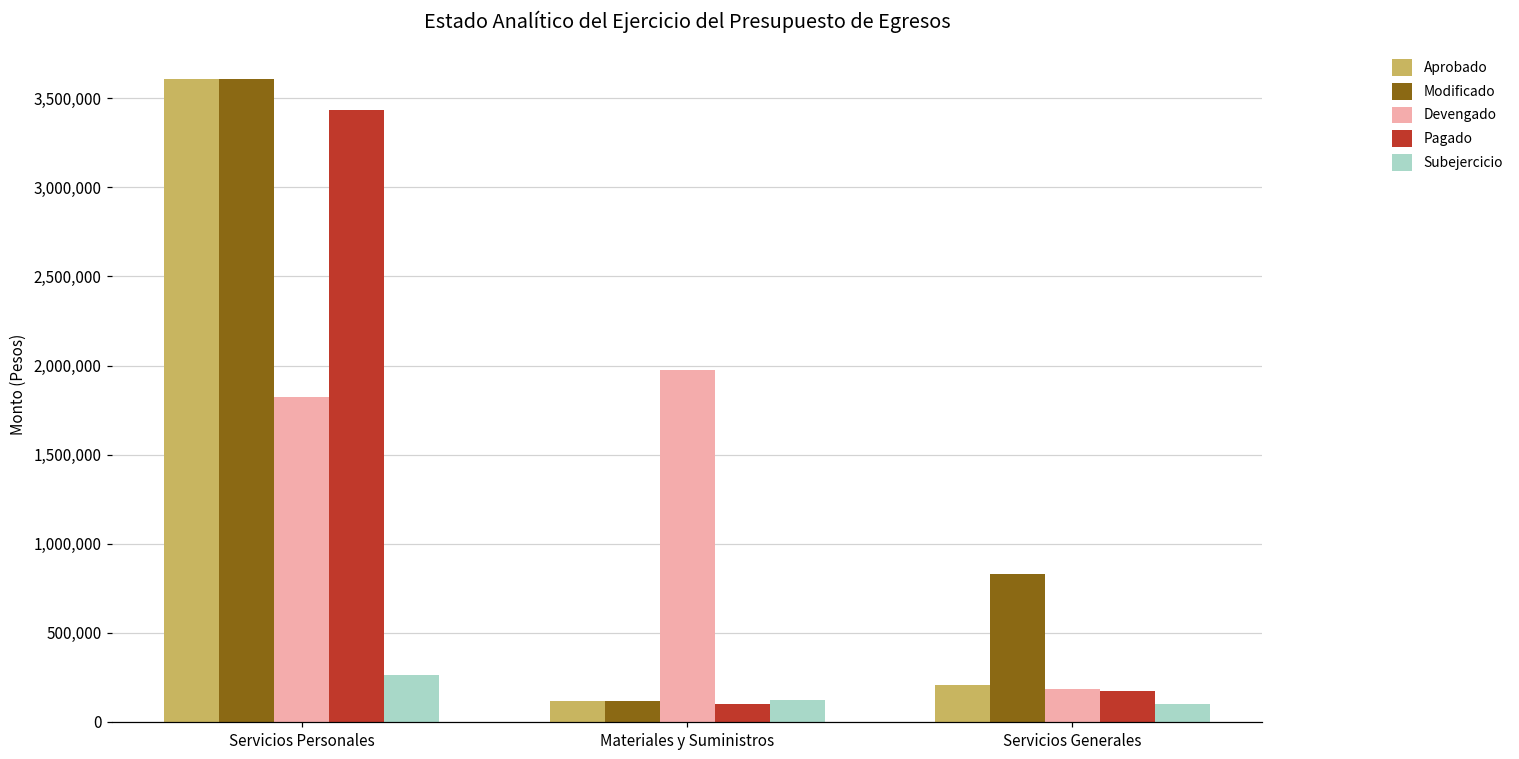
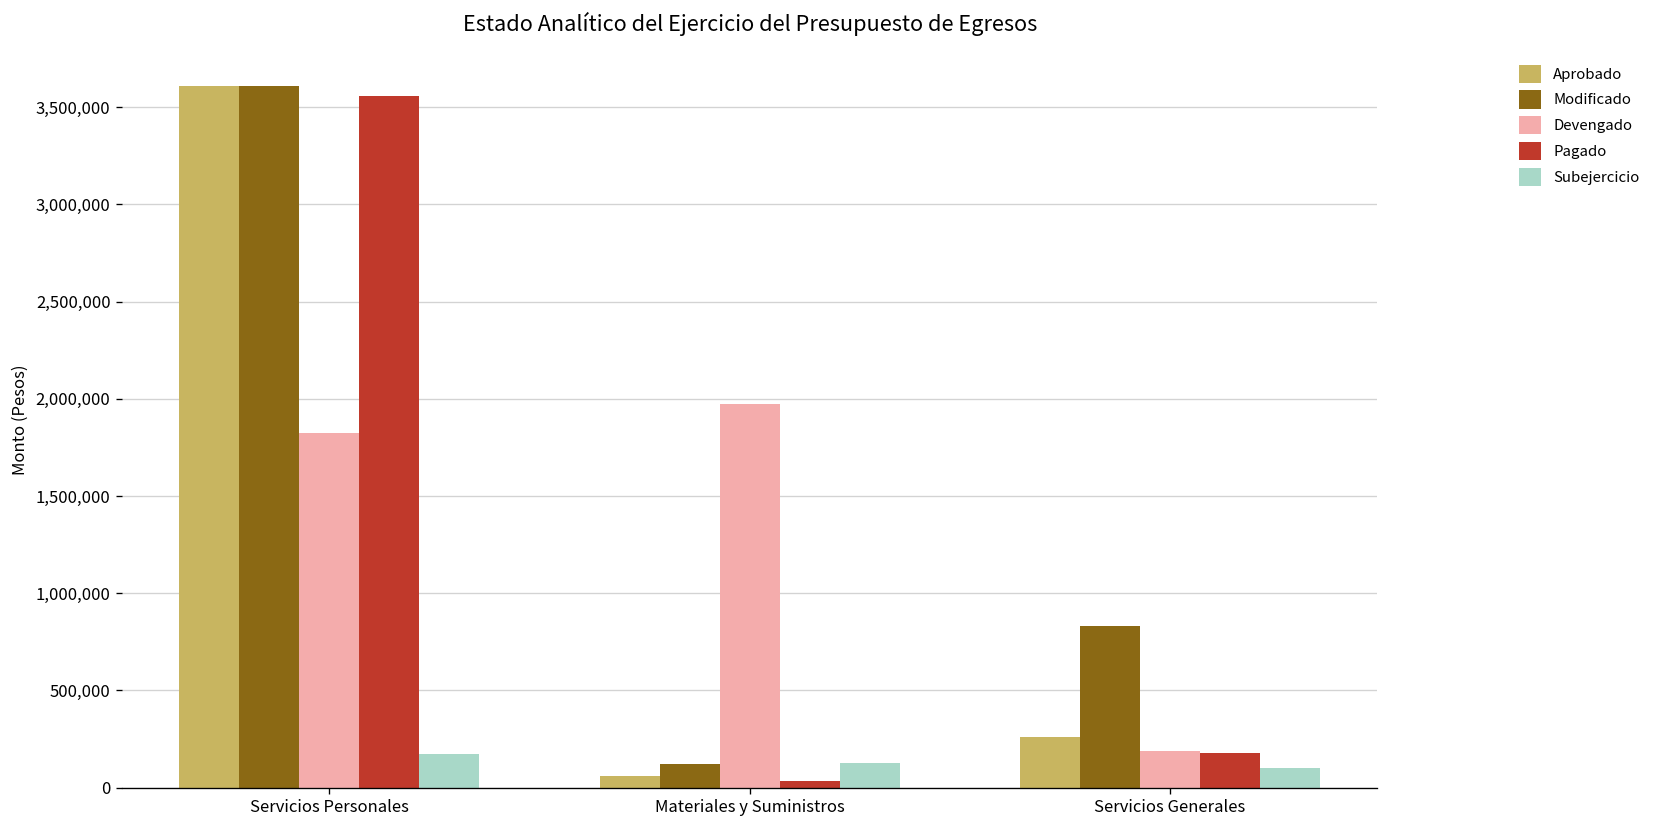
Pagado, Servicios Personales: 3,430,000 -> 3,560,000
Subejercicio, Servicios Personales: 260,000 -> 170,000
Aprobado, Materiales y Suministros: 120,000 -> 60,000
Pagado, Materiales y Suministros: 100,000 -> 30,000
Aprobado, Servicios Generales: 210,000 -> 260,000
